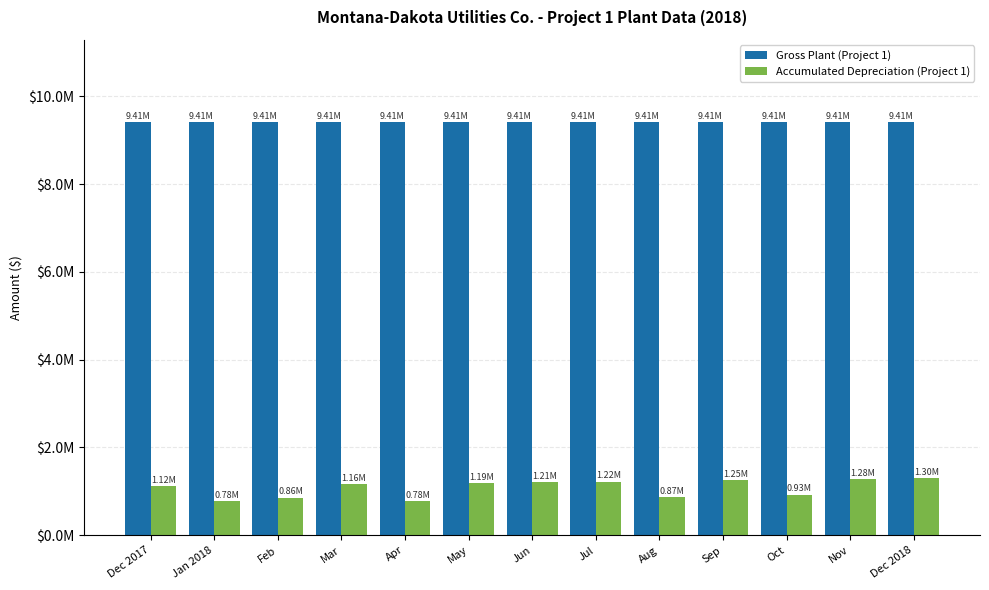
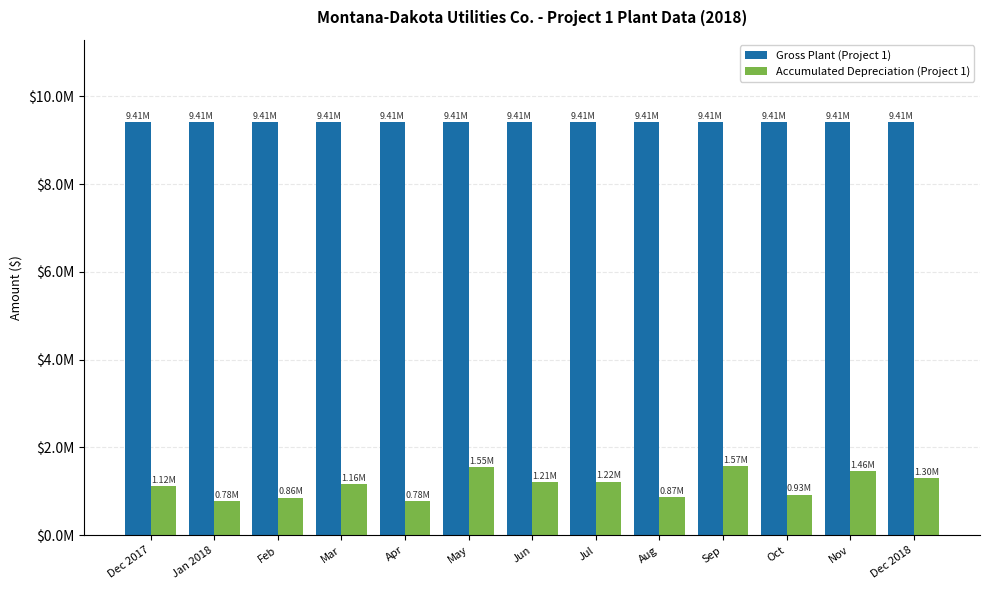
Accumulated Depreciation (Project 1), May: 1.19M -> 1.55M
Accumulated Depreciation (Project 1), Sep: 1.25M -> 1.57M
Accumulated Depreciation (Project 1), Nov: 1.28M -> 1.46M
